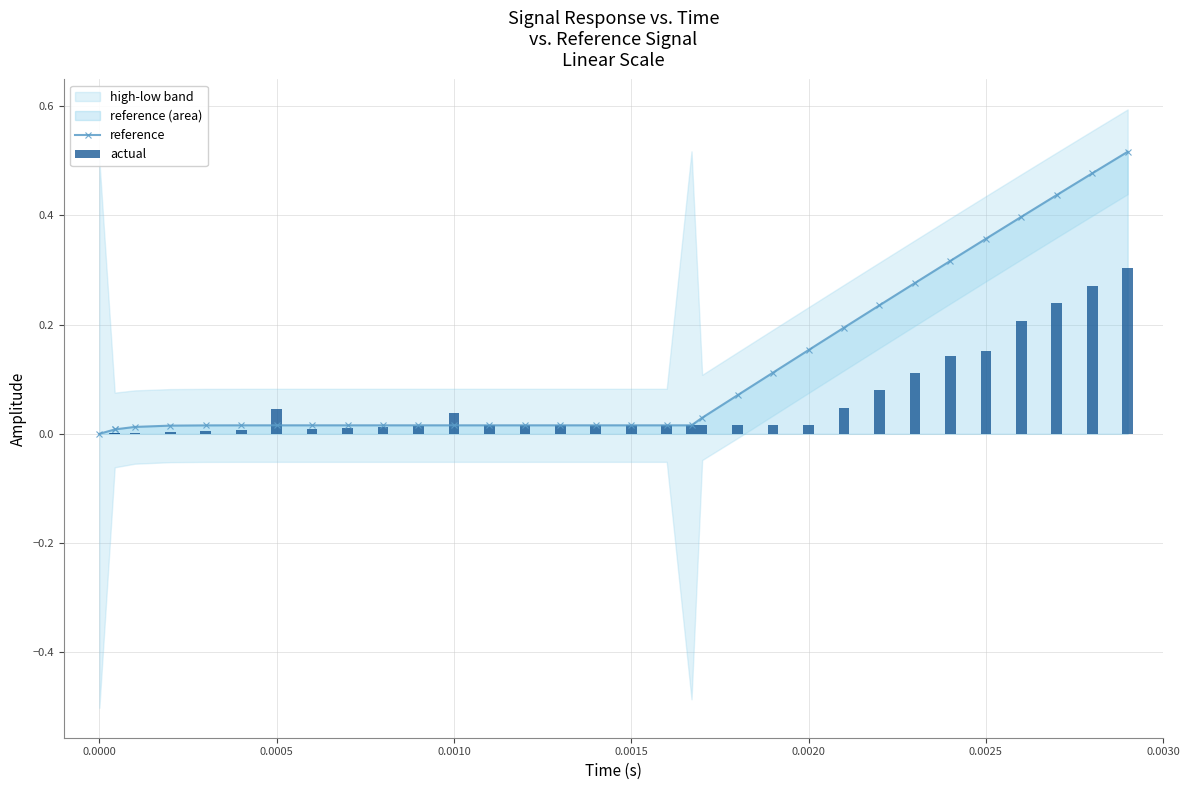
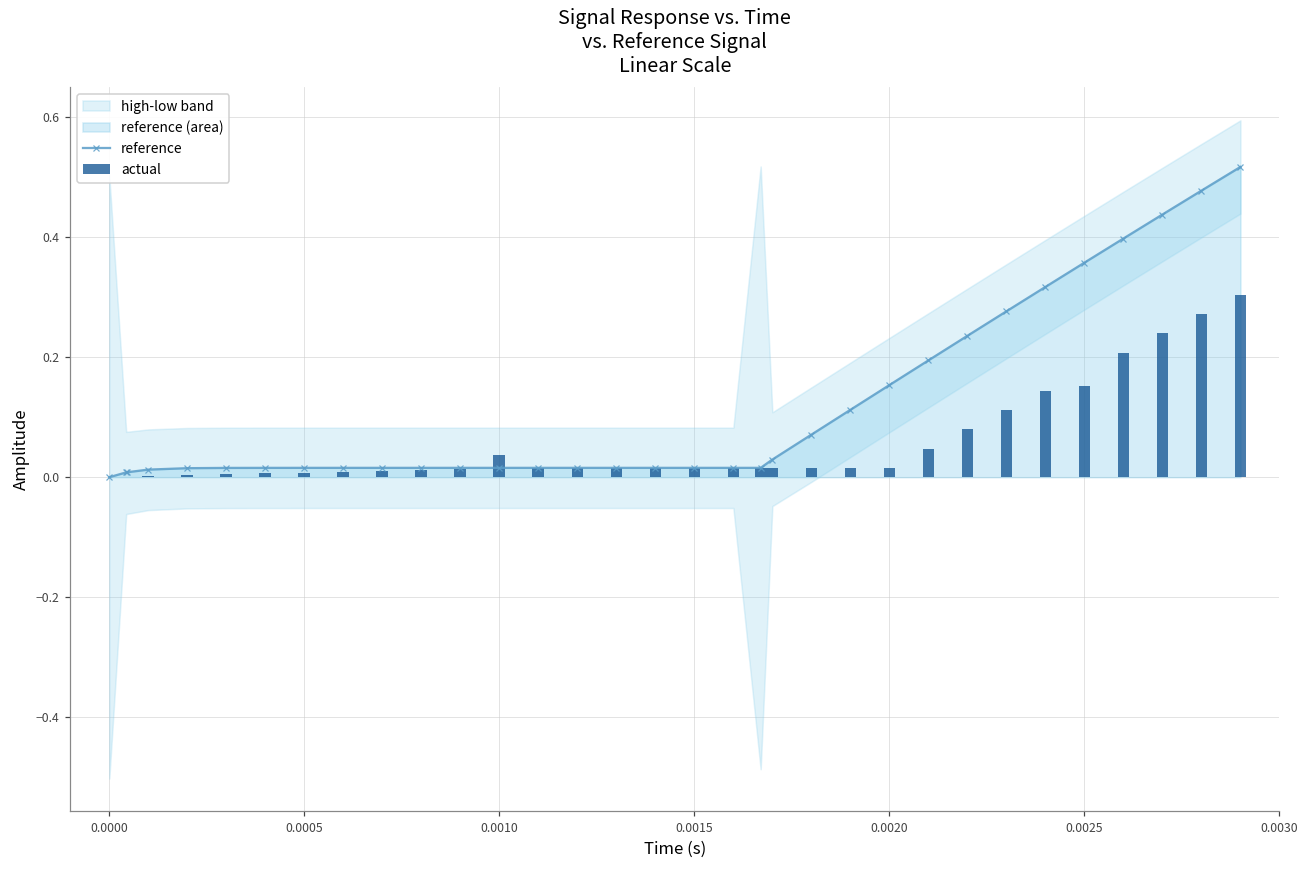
actual, 0.0005: 0.05 -> 0.01
